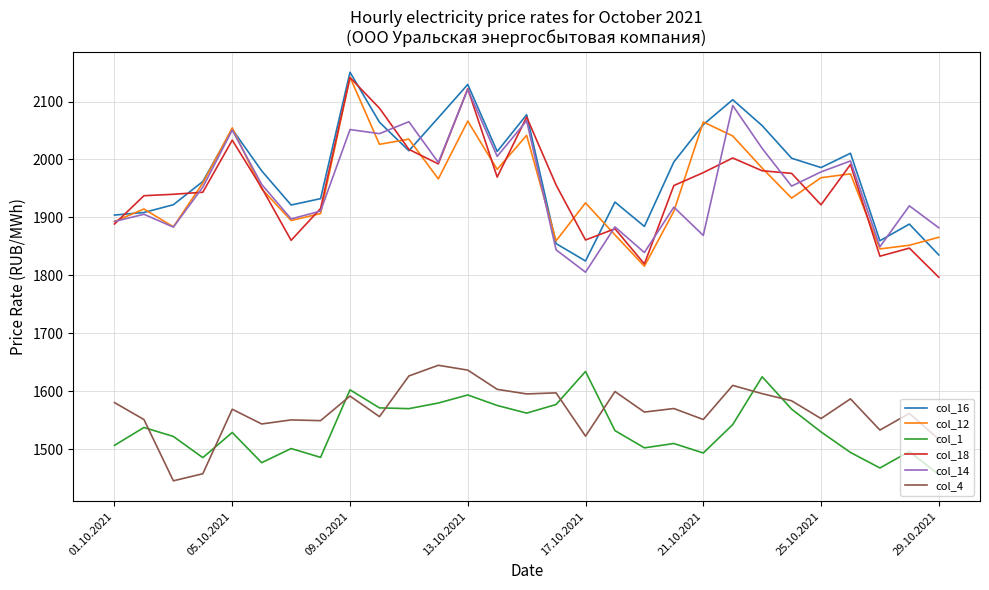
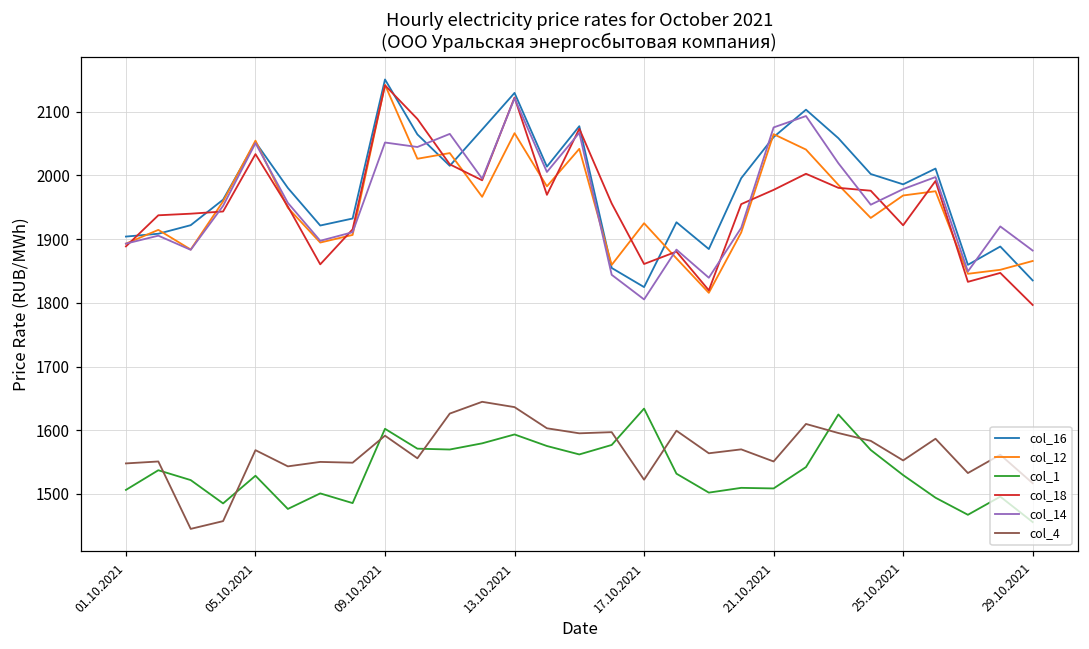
col_4, 01.10.2021: 1580 -> 1550
col_1, 21.10.2021: 1490 -> 1510
col_14, 21.10.2021: 1870 -> 2080
